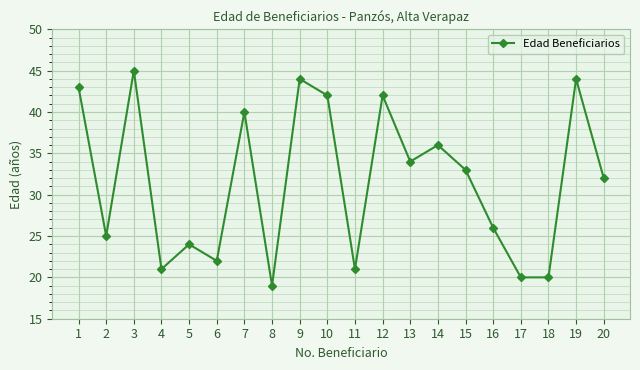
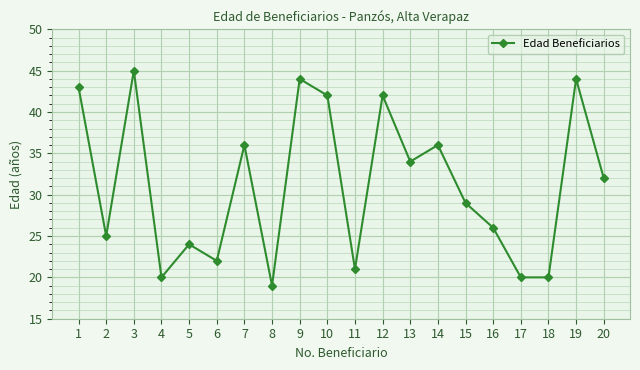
4: 21 -> 20
7: 40 -> 36
15: 33 -> 29
